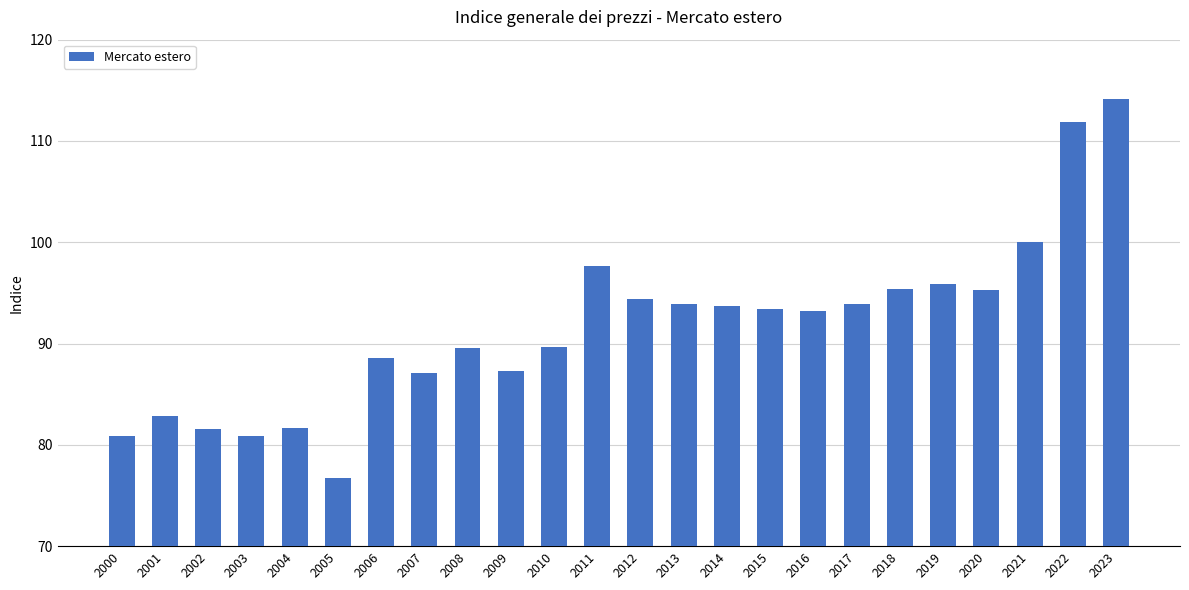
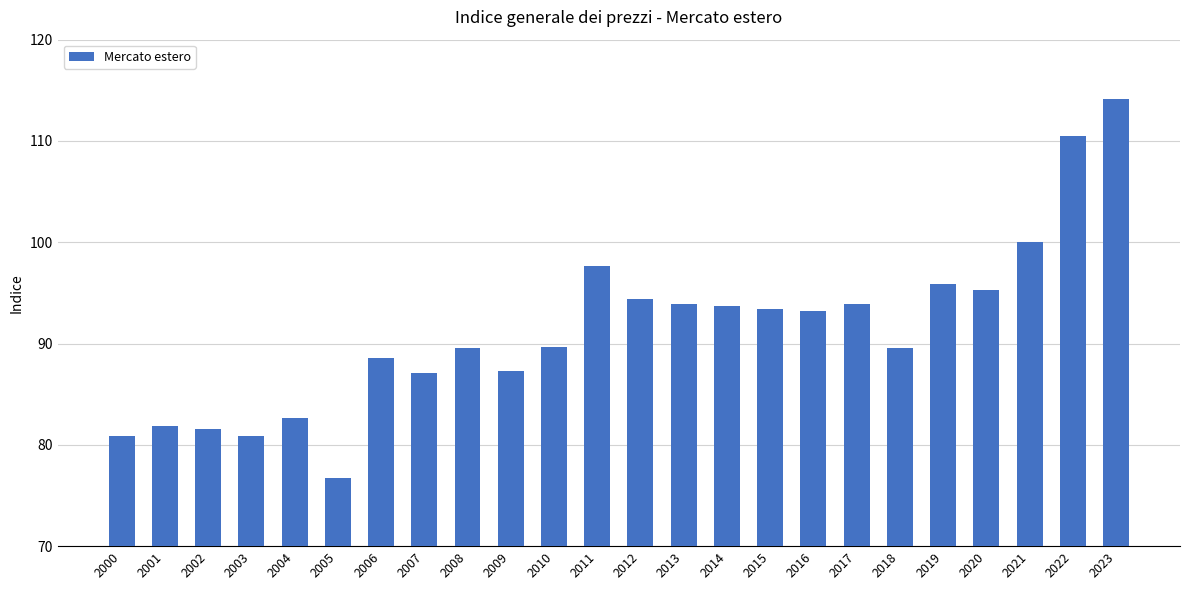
2001: 82.8 -> 81.9
2004: 81.7 -> 82.7
2018: 95.4 -> 89.6
2022: 111.9 -> 110.5
